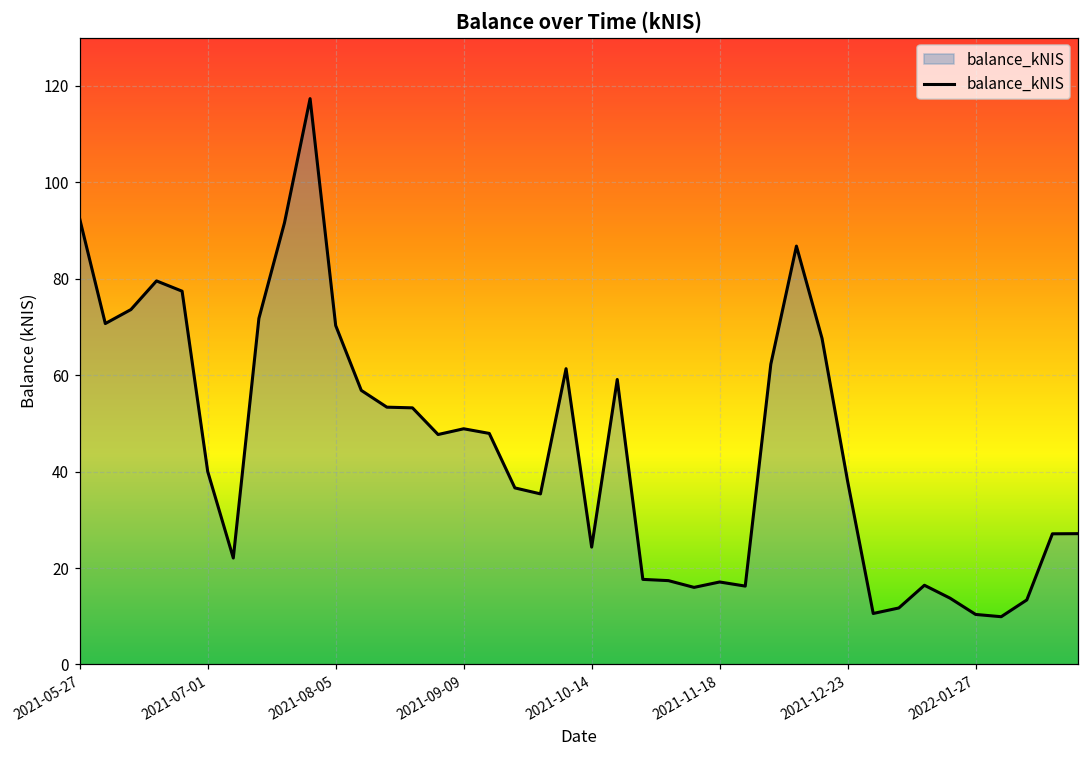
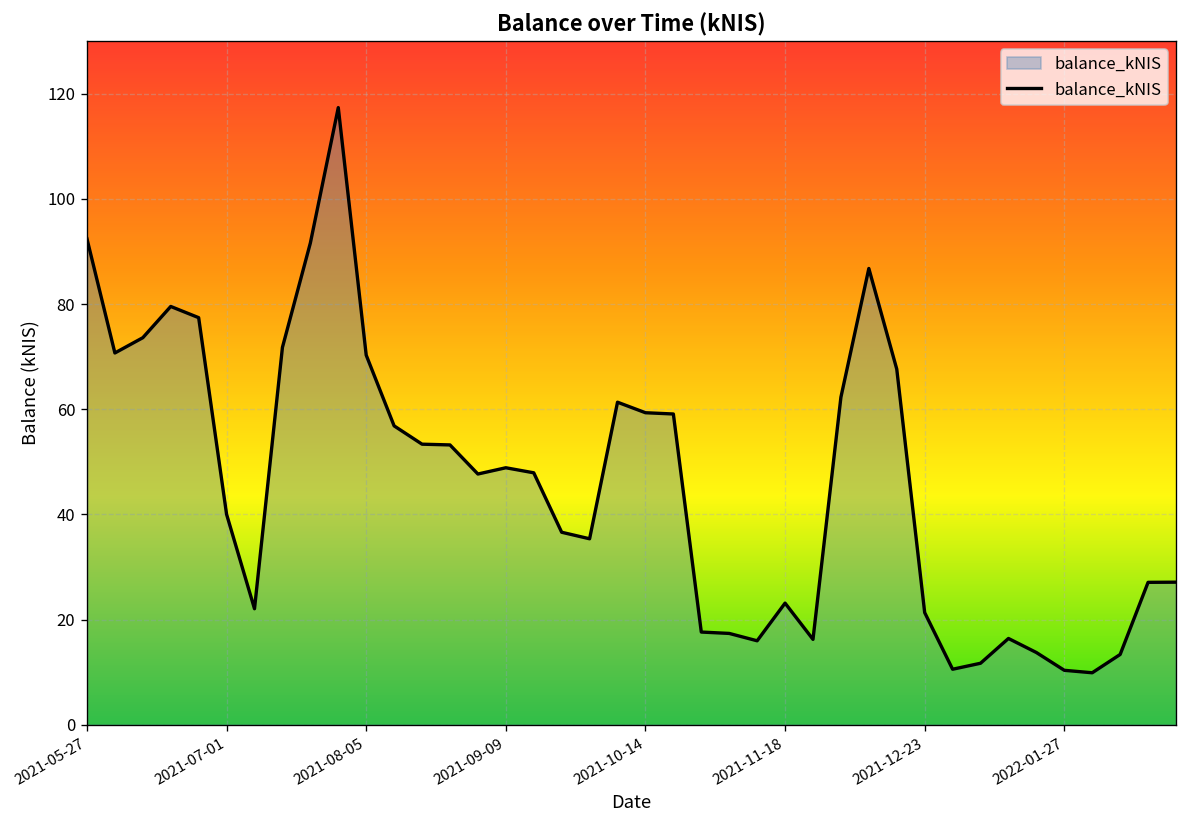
2021-10-14: 24 -> 59
2021-11-18: 17 -> 23
2021-12-23: 38 -> 21
